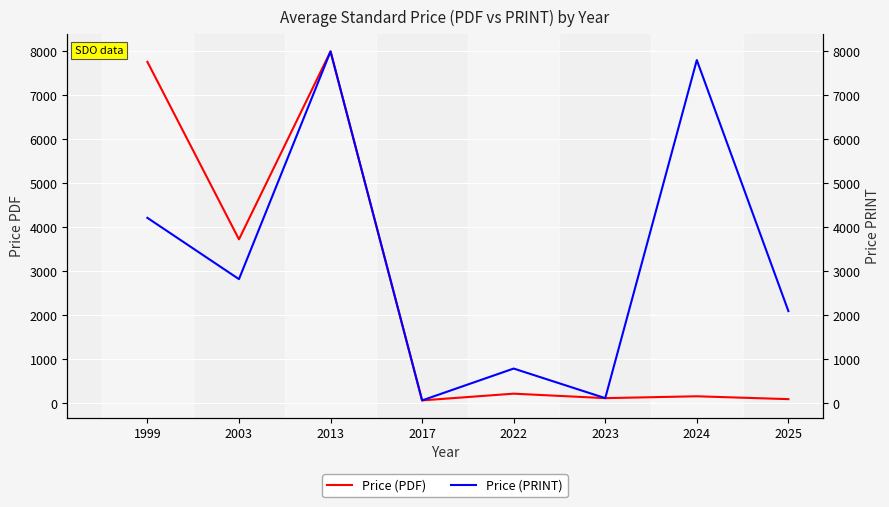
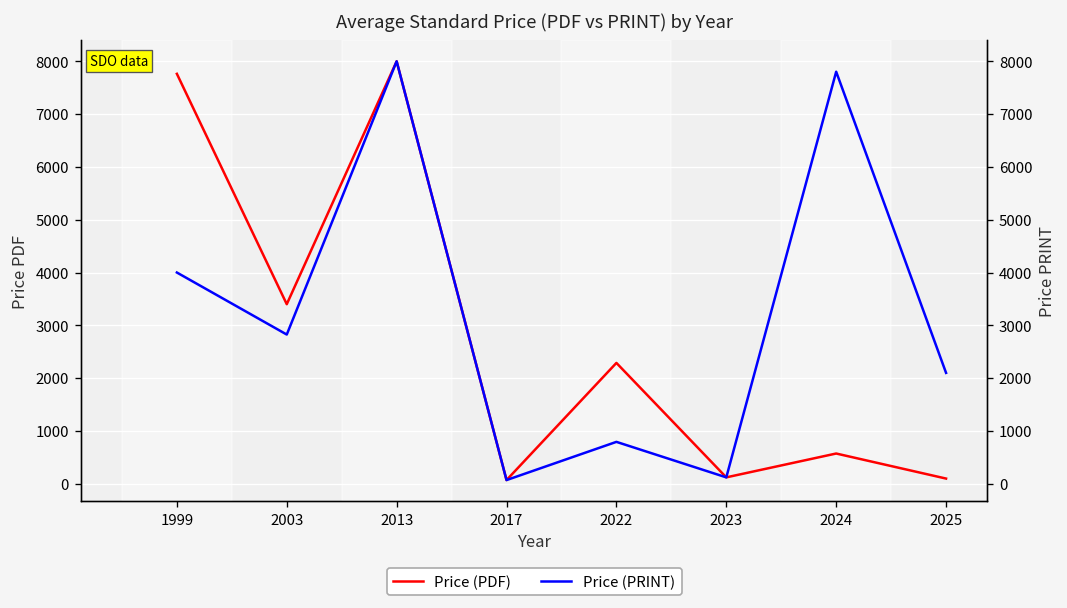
Price (PDF), 2003: 3700 -> 3400
Price (PDF), 2022: 200 -> 2300
Price (PDF), 2024: 200 -> 600
Price (PRINT), 1999: 4200 -> 4000
